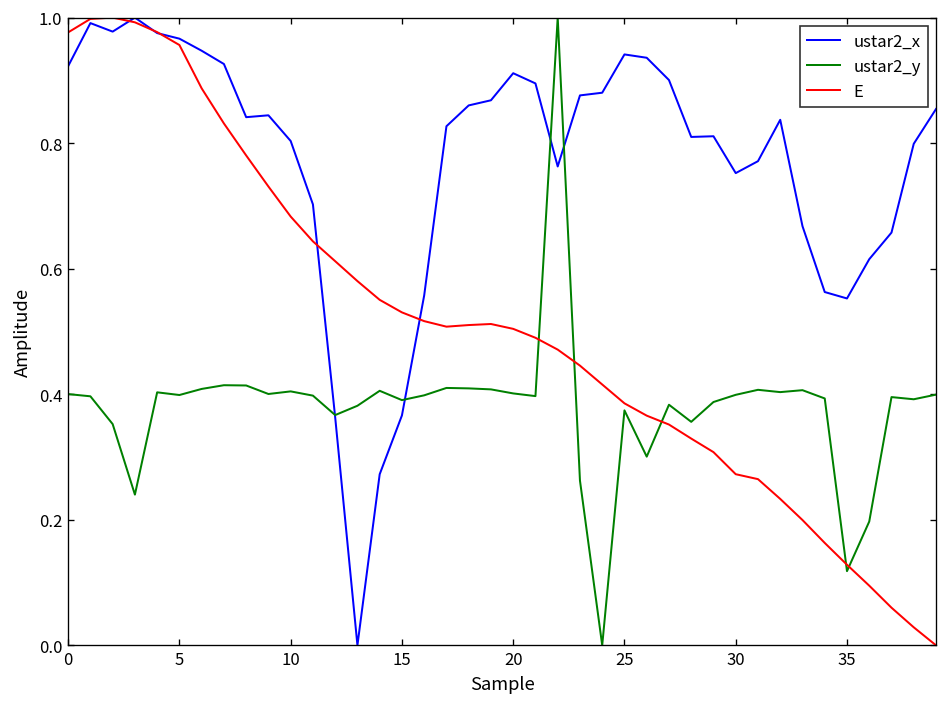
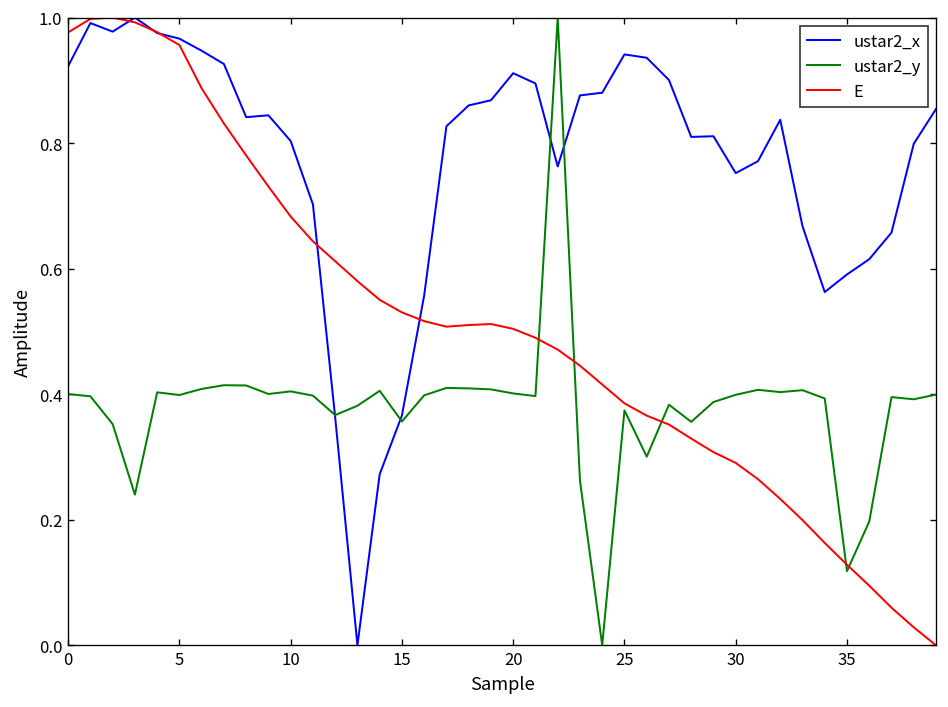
ustar2_y, 15: 0.39 -> 0.36
E, 30: 0.27 -> 0.29
ustar2_x, 35: 0.55 -> 0.59
